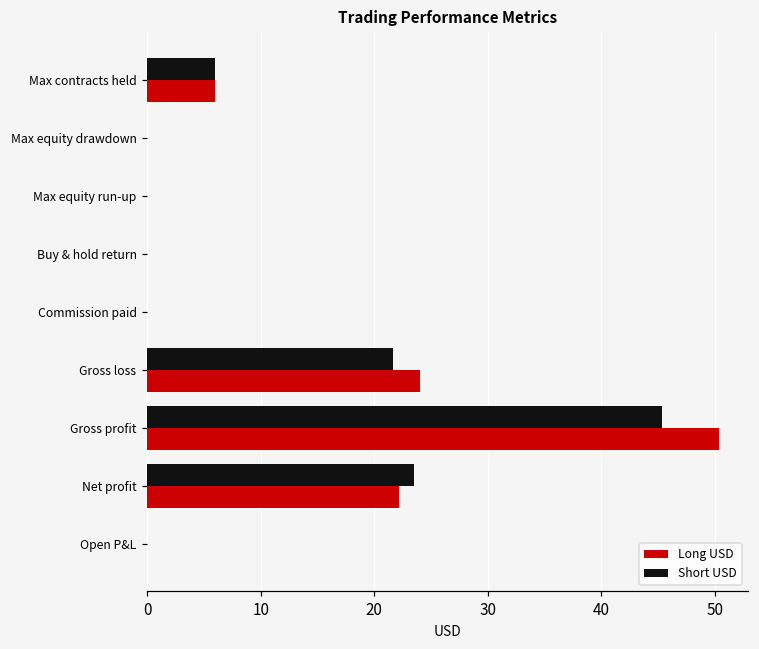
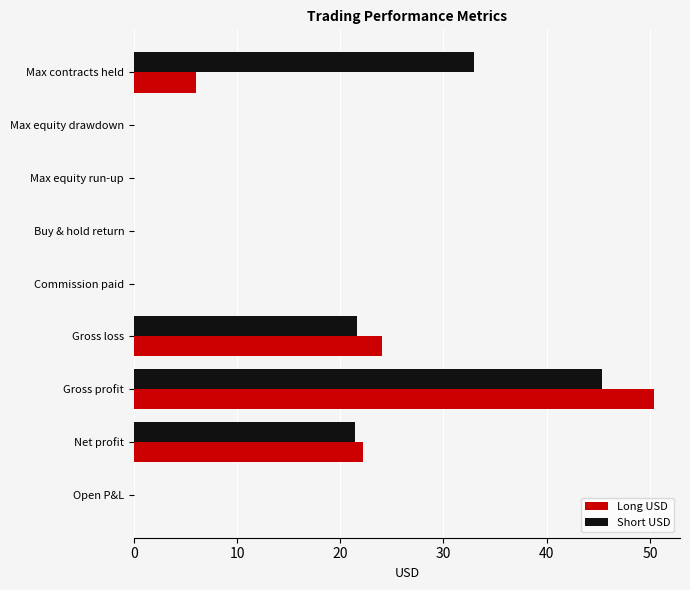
Short USD, Max contracts held: 6 -> 33
Short USD, Net profit: 23.5 -> 21.5
